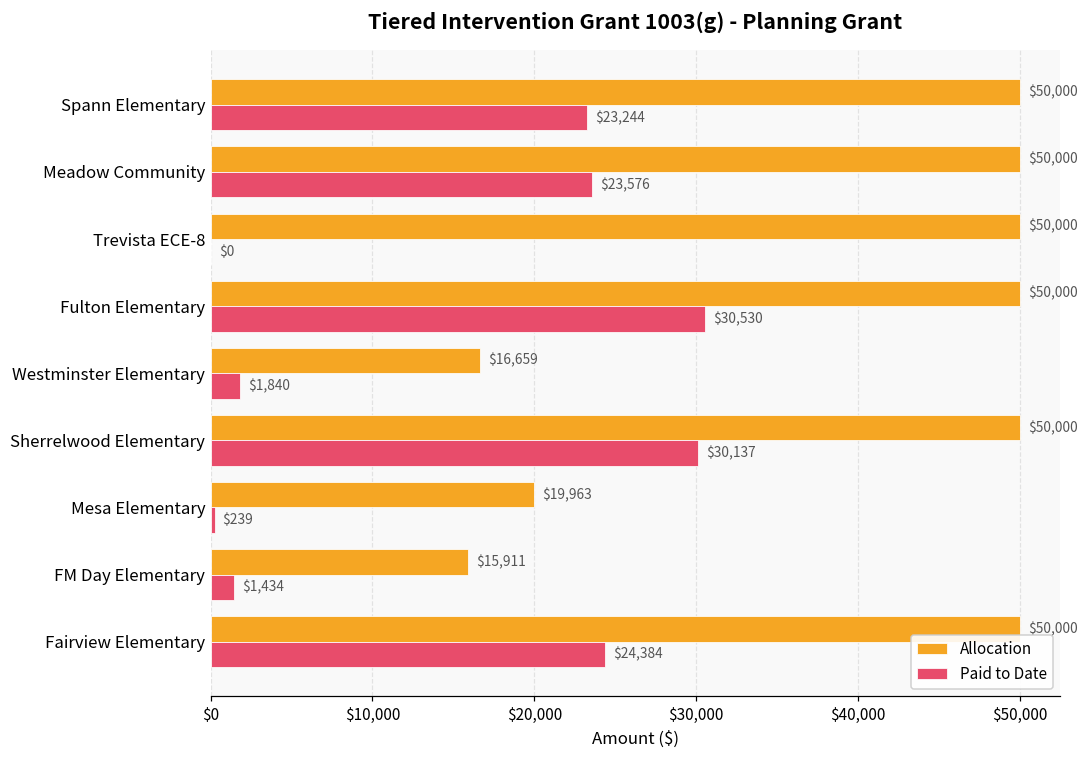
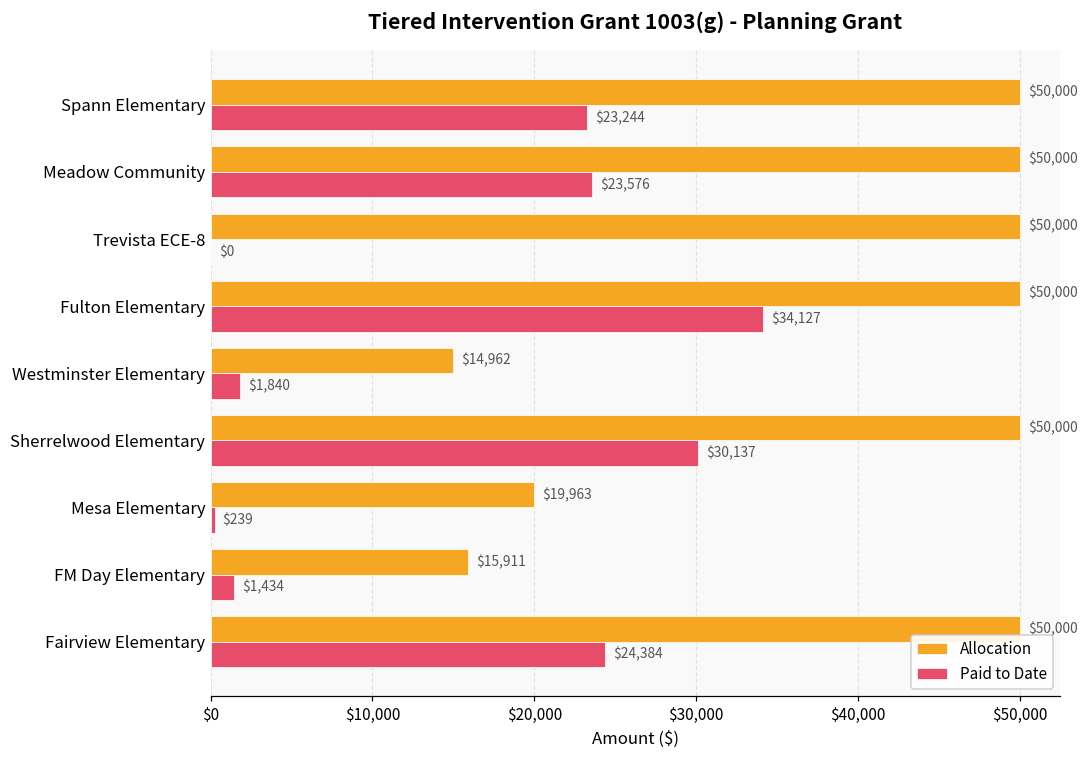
Paid to Date, Fulton Elementary: $30,530 -> $34,127
Allocation, Westminster Elementary: $16,659 -> $14,962
